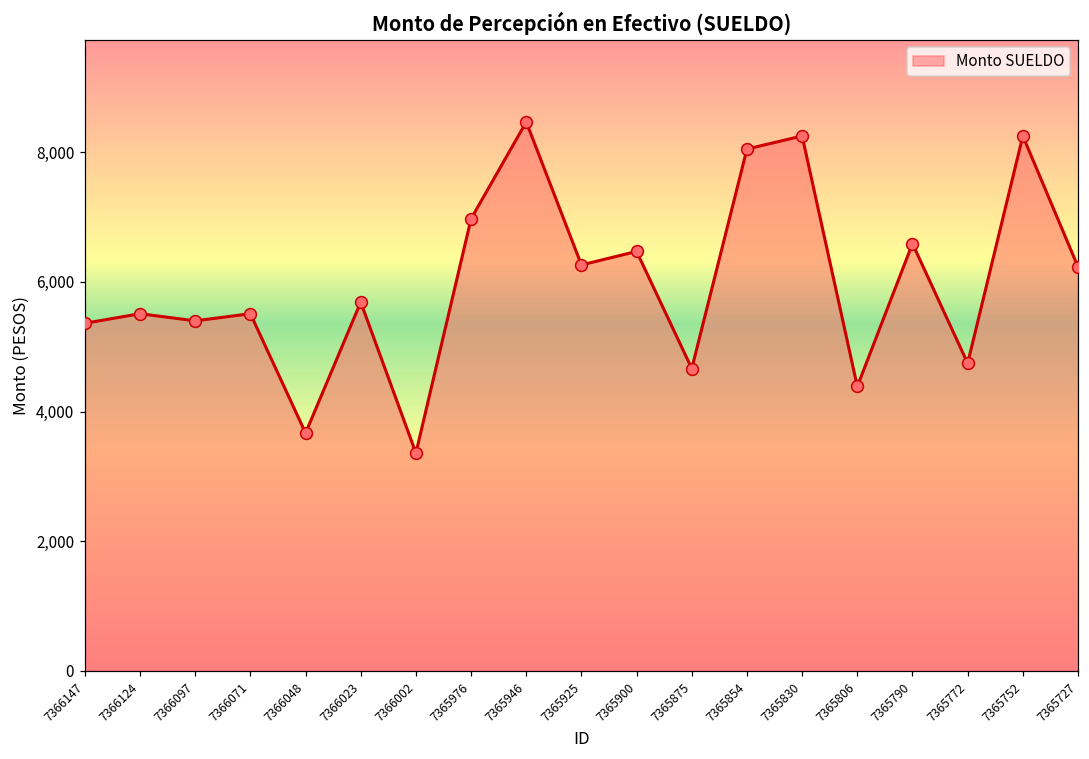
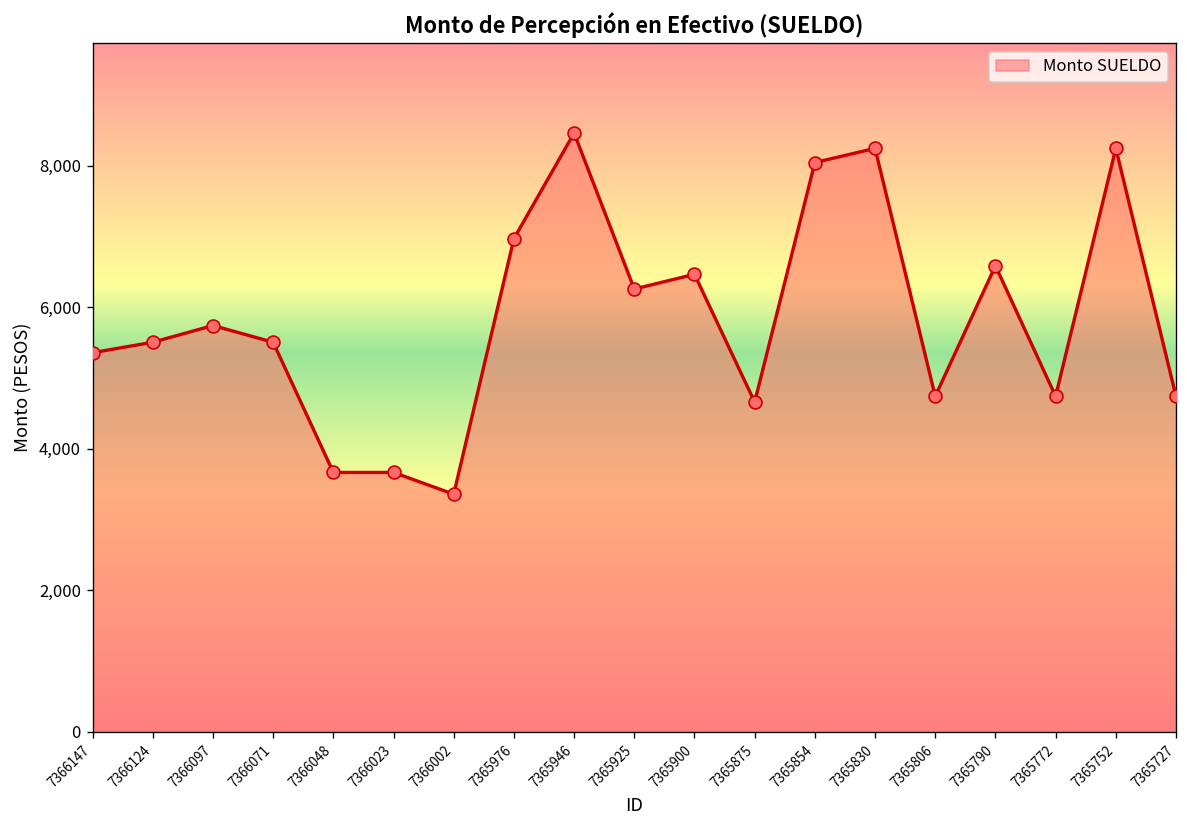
7366097: 5,400 -> 5,700
7366023: 5,700 -> 3,700
7365806: 4,400 -> 4,700
7365727: 6,200 -> 4,700
